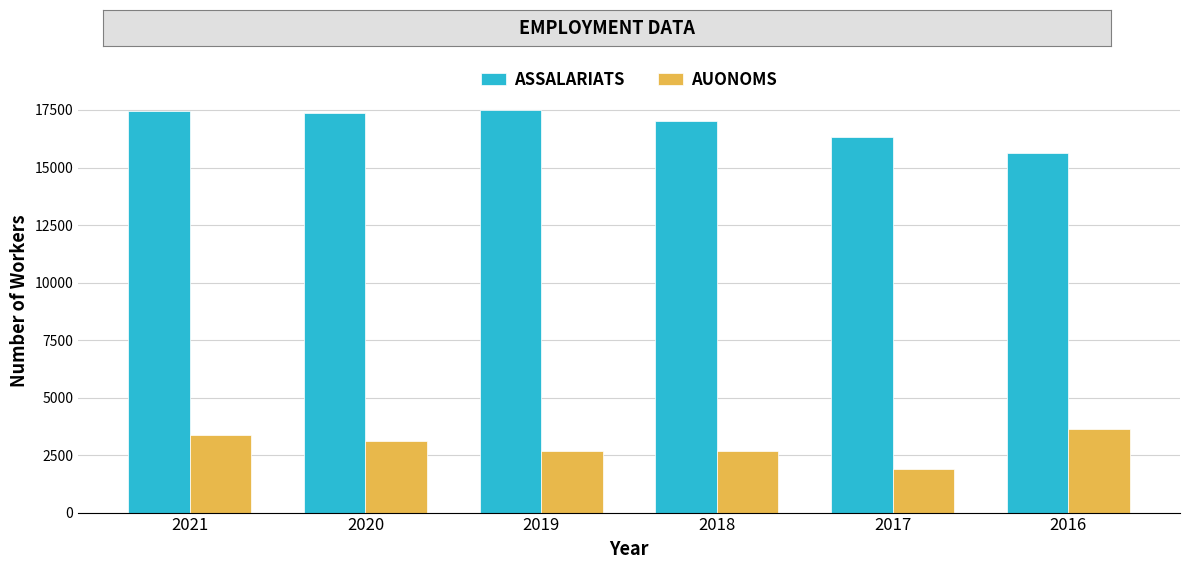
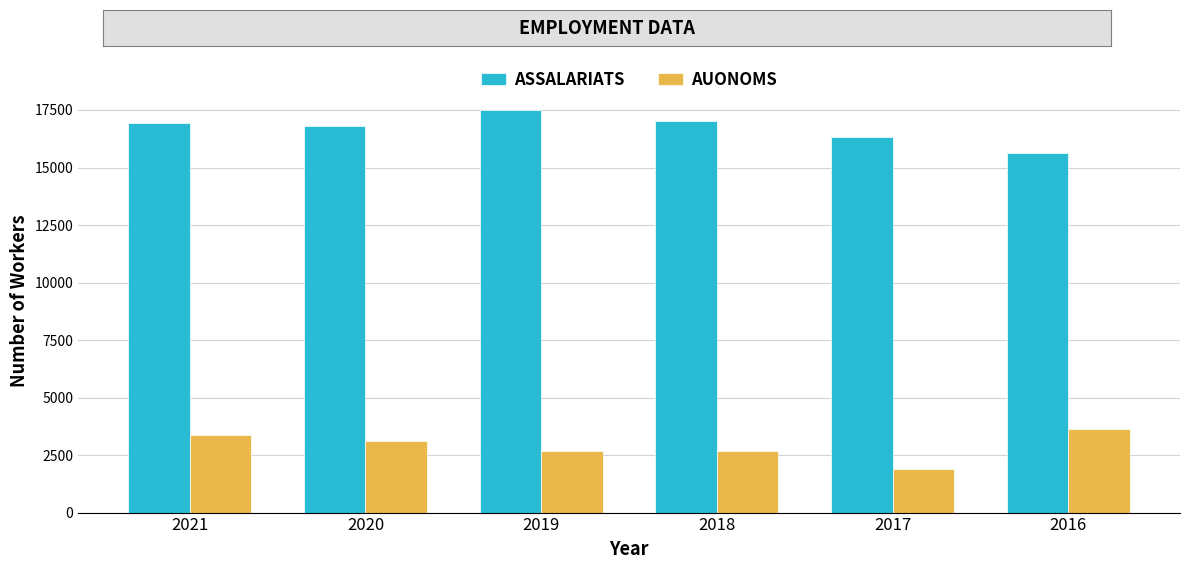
ASSALARIATS, 2021: 17500 -> 16900
ASSALARIATS, 2020: 17400 -> 16800
